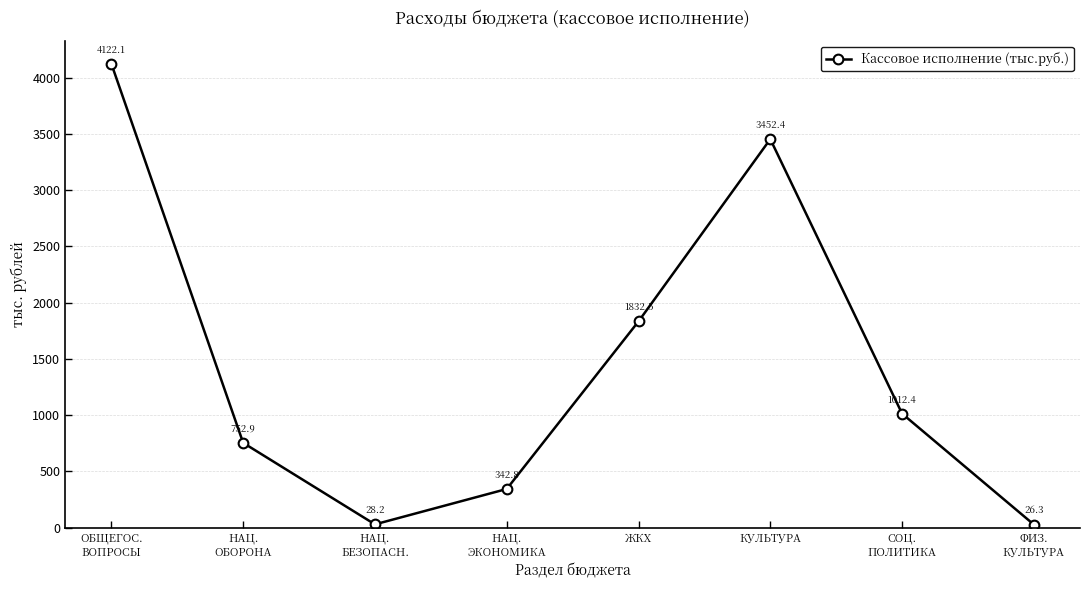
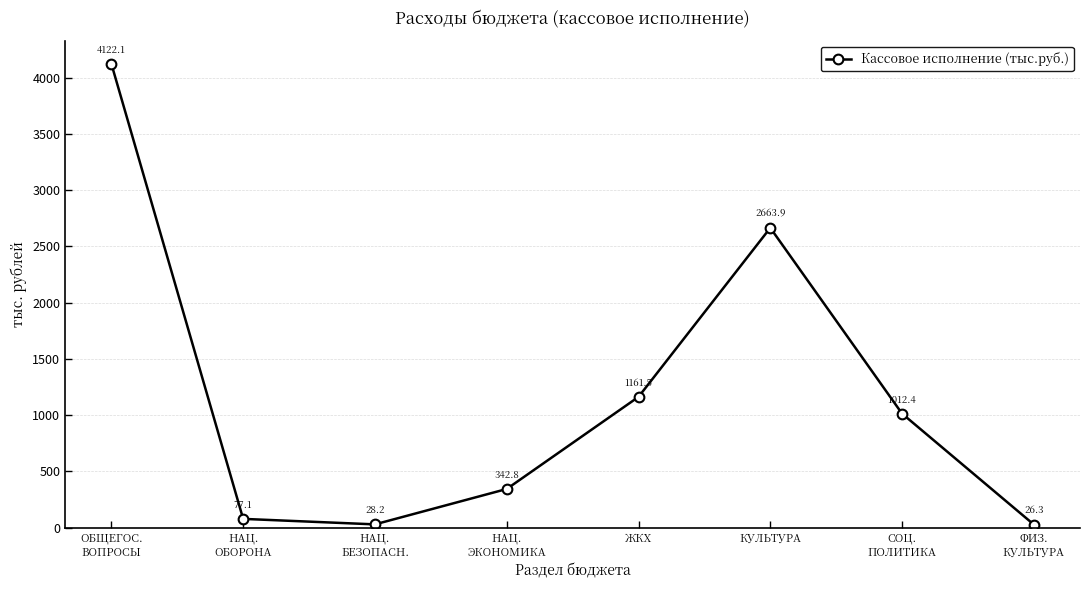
НАЦ. ОБОРОНА: 752.9 -> 77.1
ЖКХ: 1832.5 -> 1161.5
КУЛЬТУРА: 3452.4 -> 2663.9
